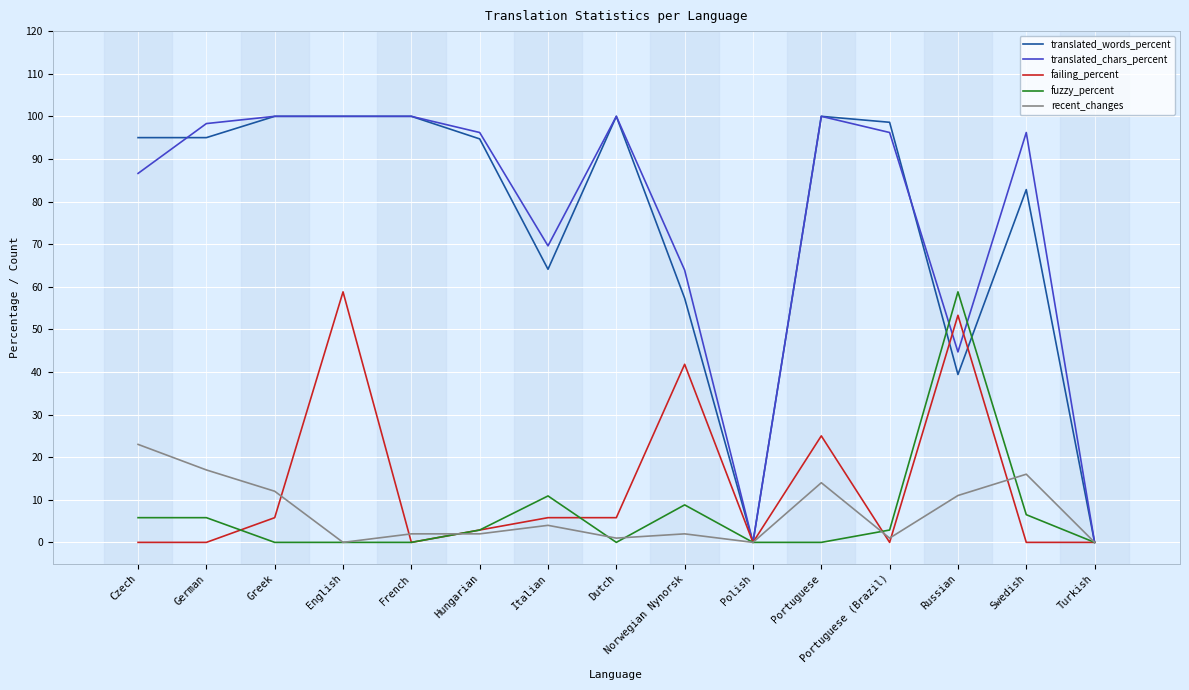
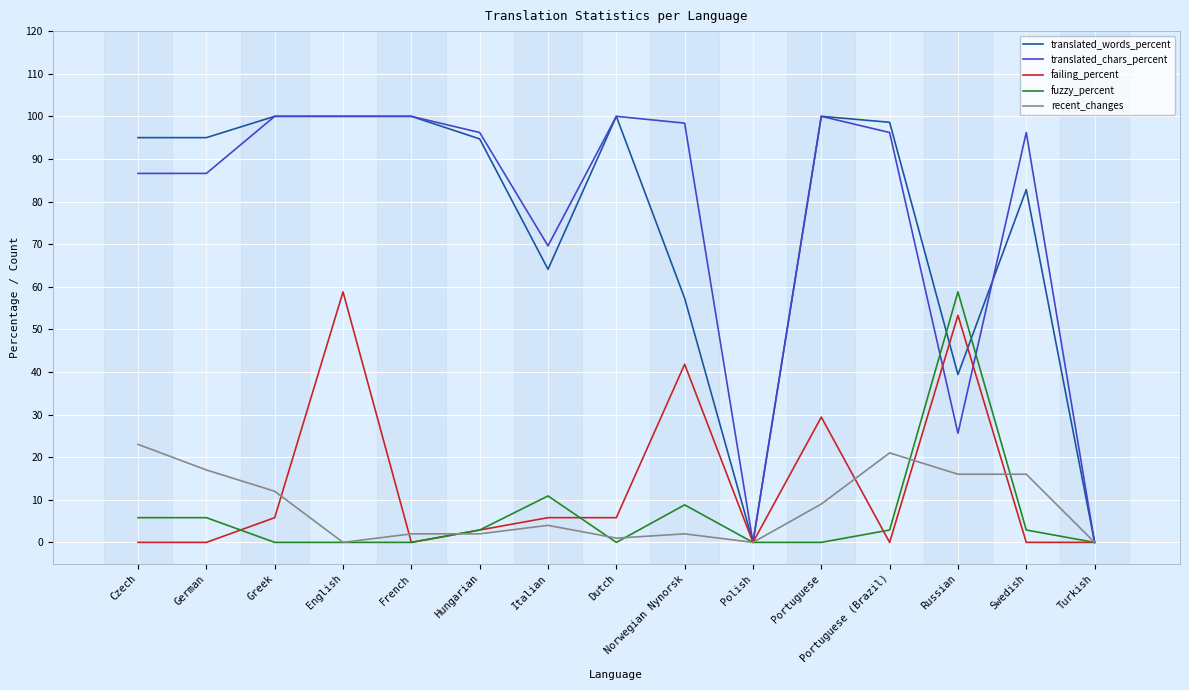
translated_chars_percent, German: 98 -> 87
translated_chars_percent, Norwegian Nynorsk: 64 -> 98
failing_percent, Portuguese: 25 -> 29
recent_changes, Portuguese: 14 -> 9
recent_changes, Portuguese (Brazil): 1 -> 21
translated_chars_percent, Russian: 45 -> 26
recent_changes, Russian: 11 -> 16
fuzzy_percent, Swedish: 7 -> 3
